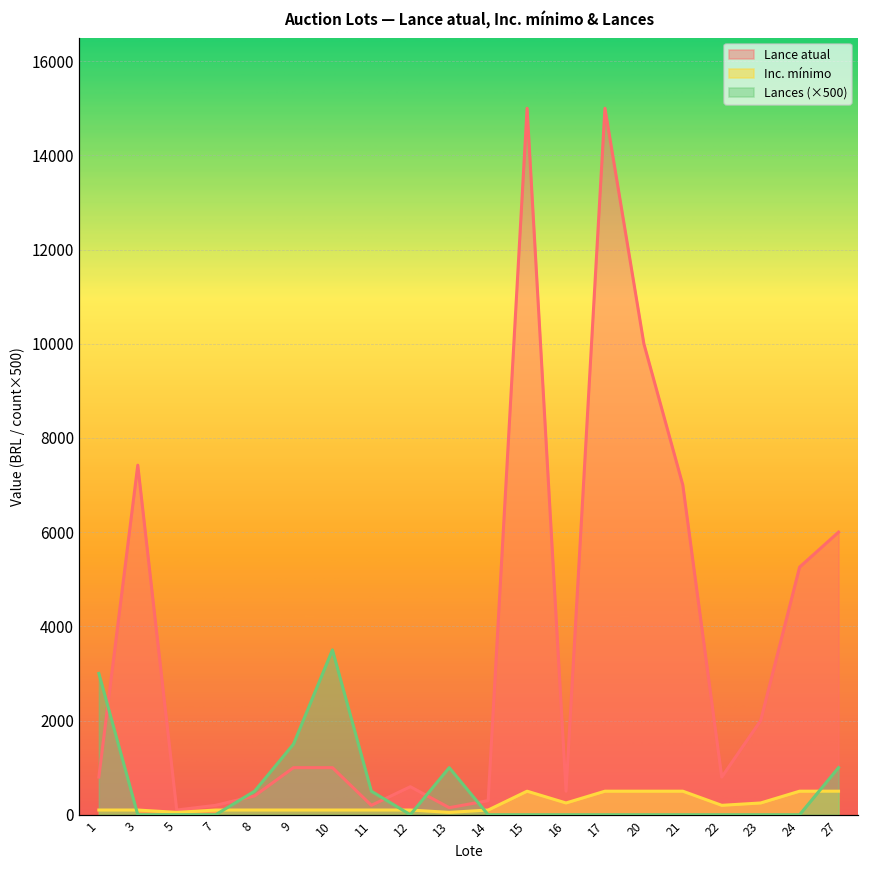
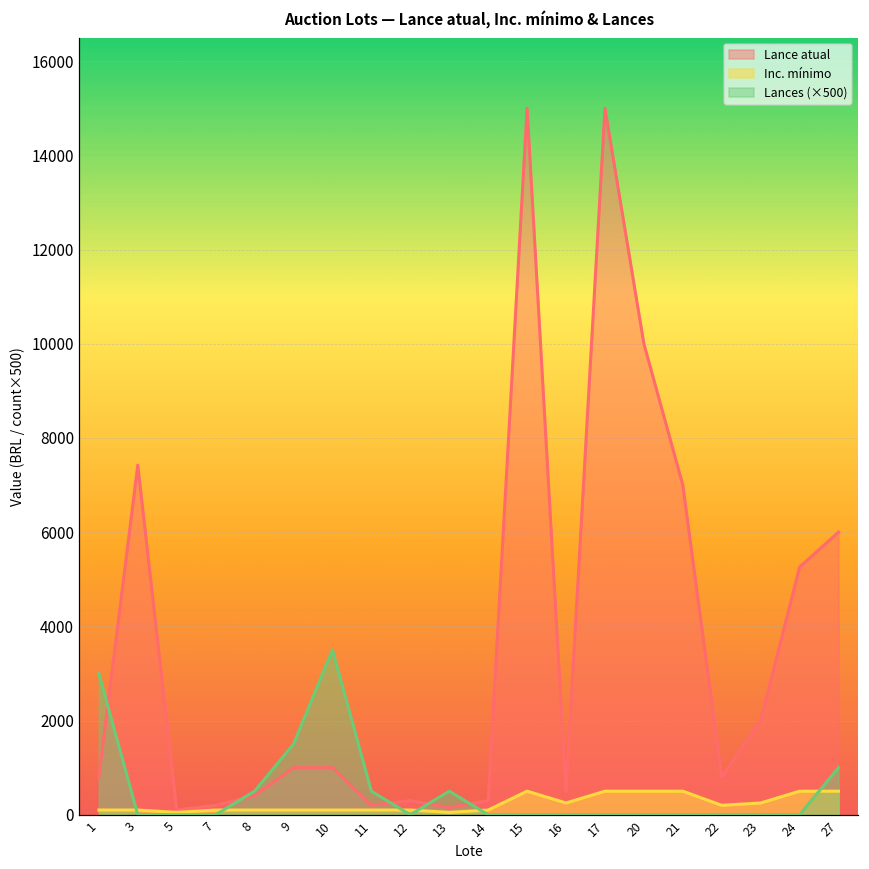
Lance atual, 12: 600 -> 300
Lances (×500), 13: 1000 -> 500
